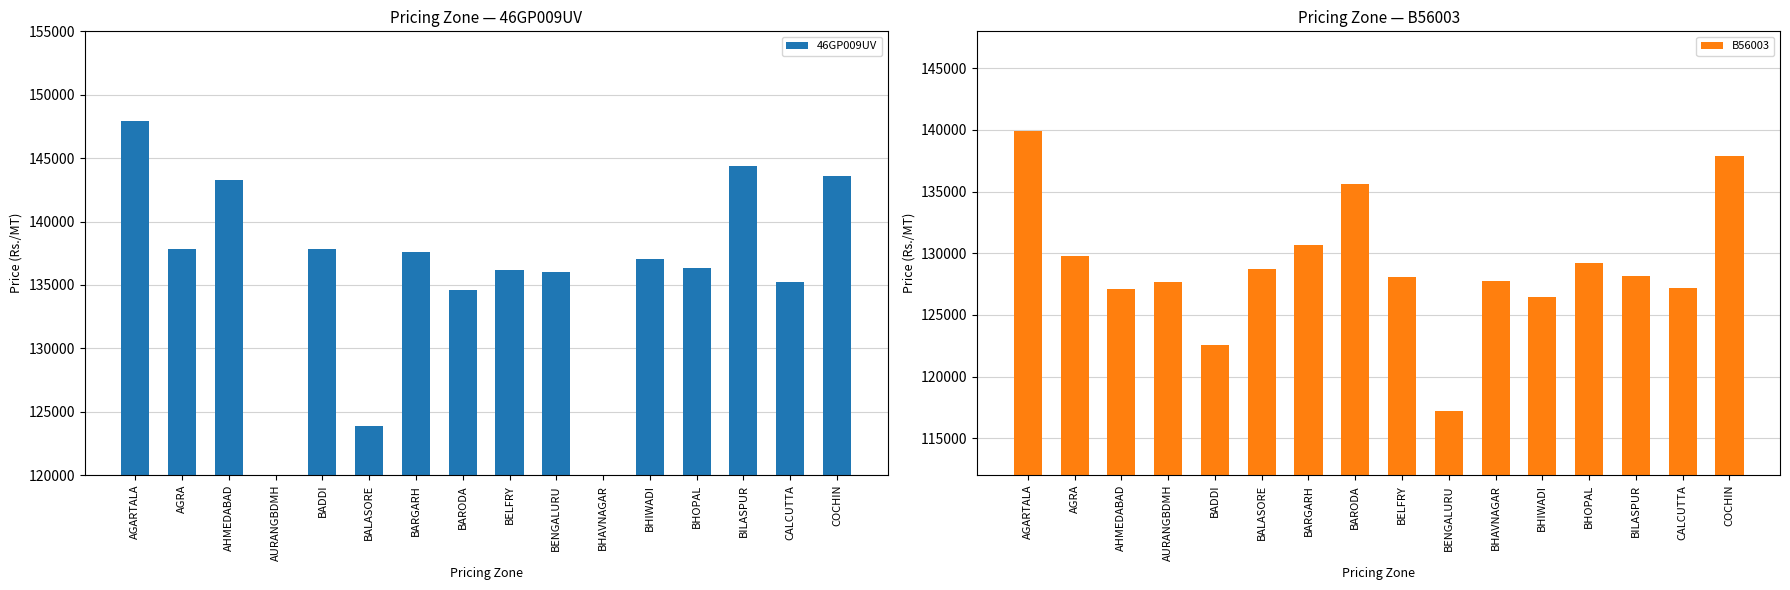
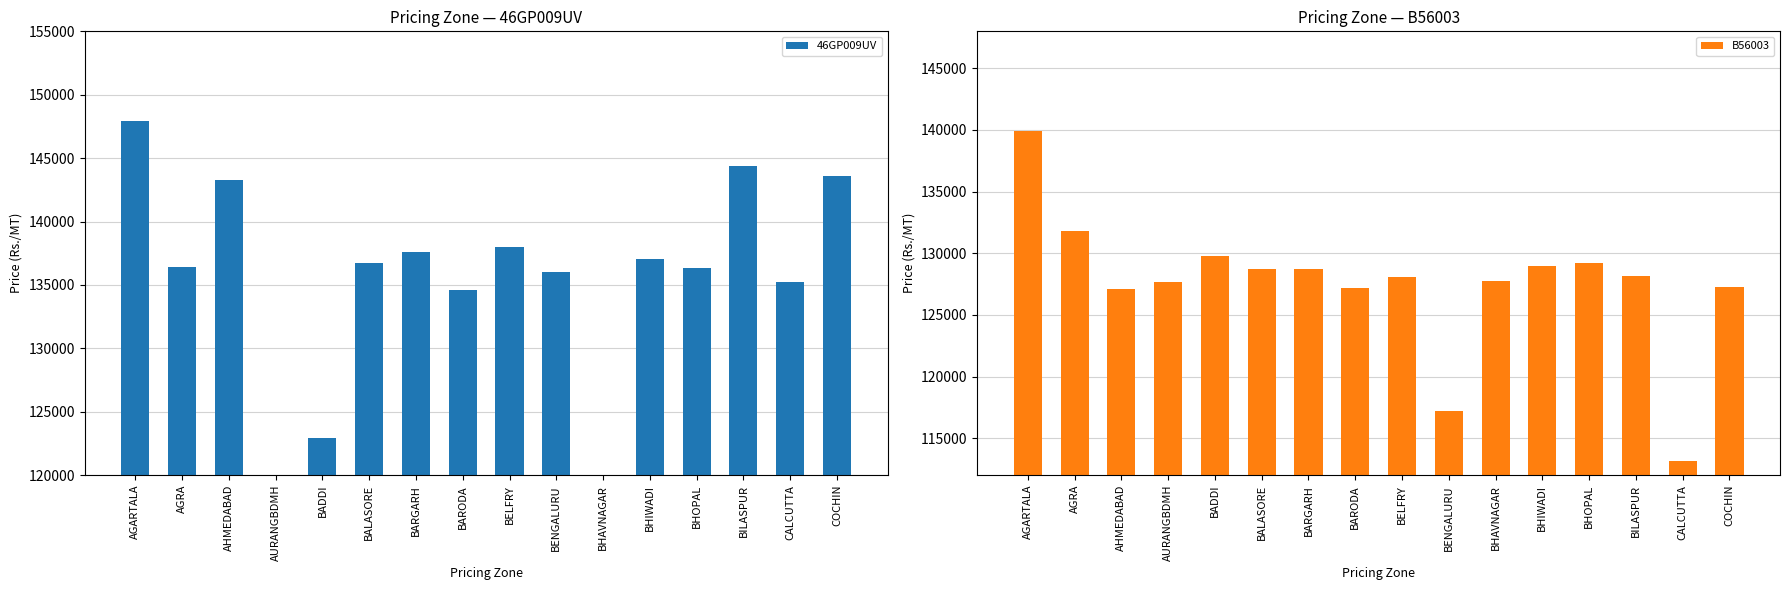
Pricing Zone — 46GP009UV, AGRA: 137800 -> 136400
Pricing Zone — 46GP009UV, BADDI: 137800 -> 123000
Pricing Zone — 46GP009UV, BALASORE: 123900 -> 136800
Pricing Zone — 46GP009UV, BELFRY: 136100 -> 138000
Pricing Zone — B56003, AGRA: 129800 -> 131800
Pricing Zone — B56003, BADDI: 122600 -> 129800
Pricing Zone — B56003, BARGARH: 130700 -> 128700
Pricing Zone — B56003, BARODA: 135600 -> 127200
Pricing Zone — B56003, BHIWADI: 126500 -> 129000
Pricing Zone — B56003, CALCUTTA: 127200 -> 113200
Pricing Zone — B56003, COCHIN: 137900 -> 127200
